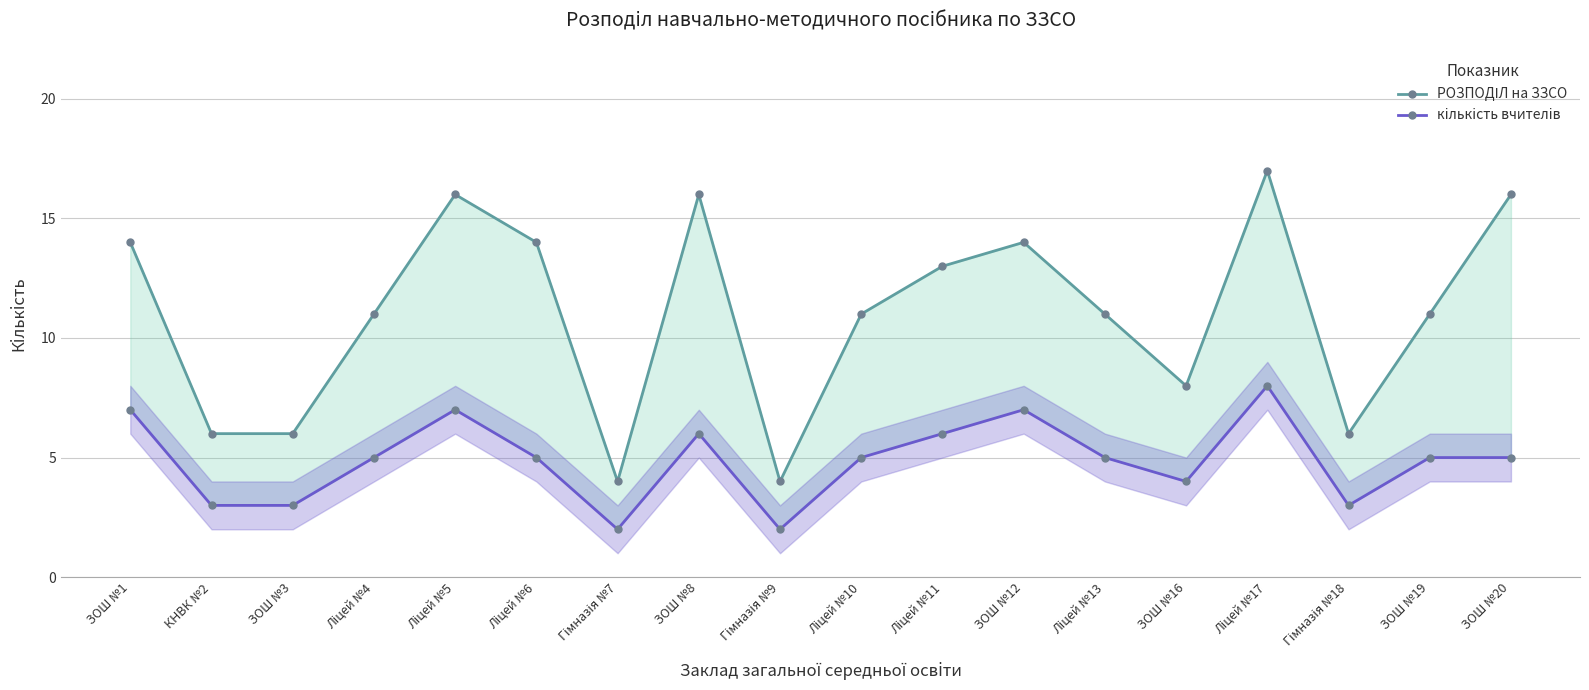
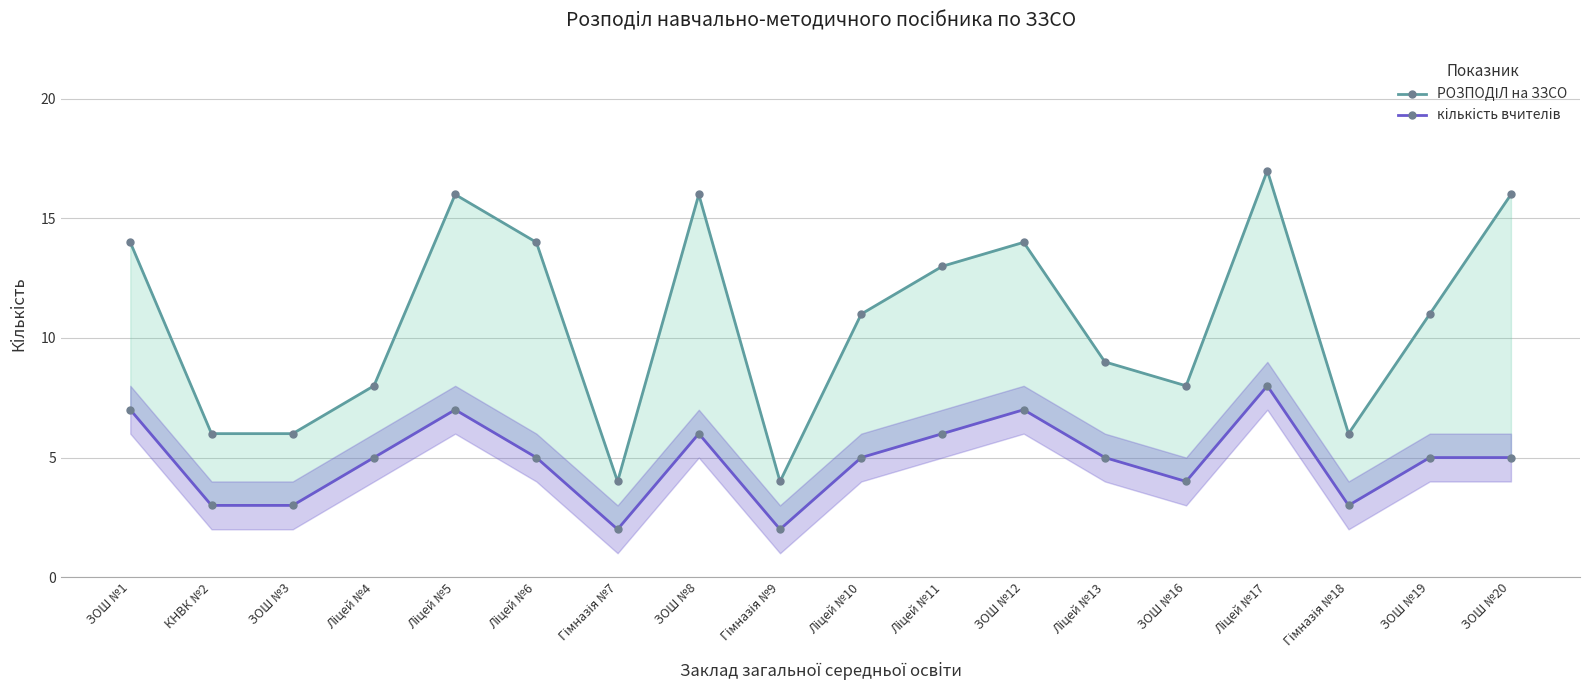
РОЗПОДІЛ на ЗЗСО, Ліцей №4: 11 -> 8
РОЗПОДІЛ на ЗЗСО, Ліцей №13: 11 -> 9
